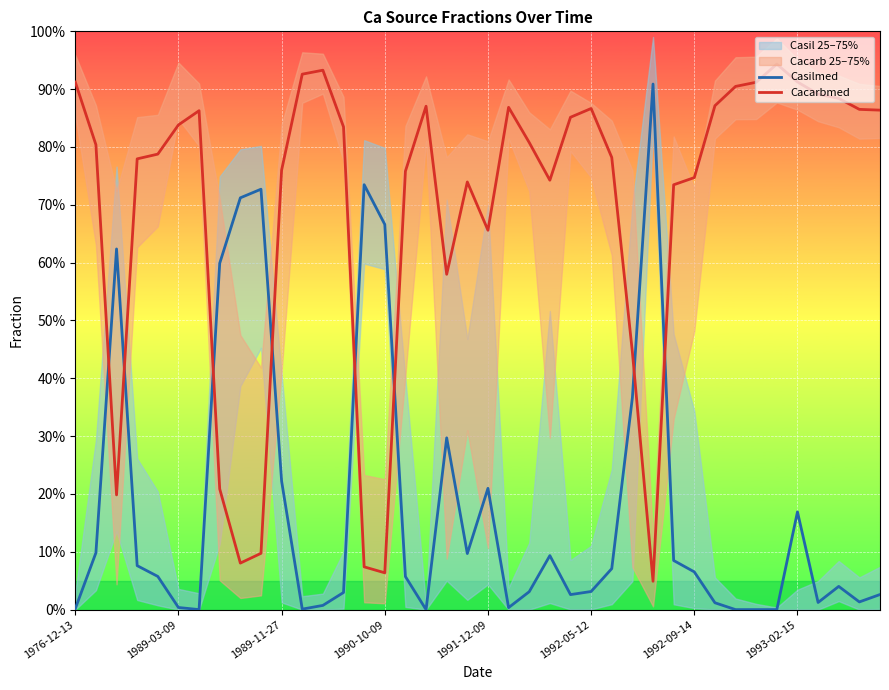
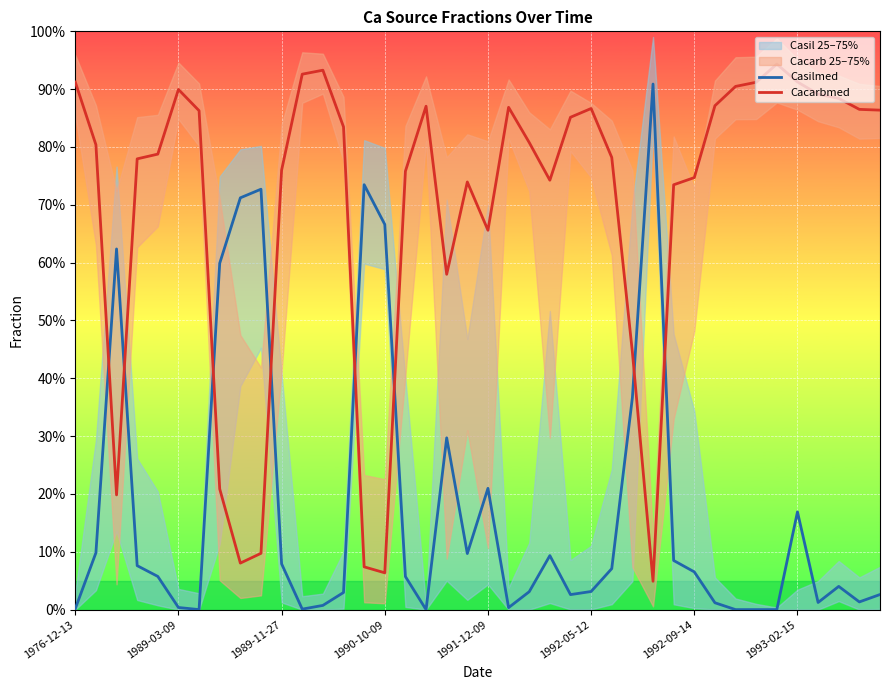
Cacarbmed, 1989-03-09: 84% -> 90%
Casilmed, 1989-11-27: 22% -> 8%
